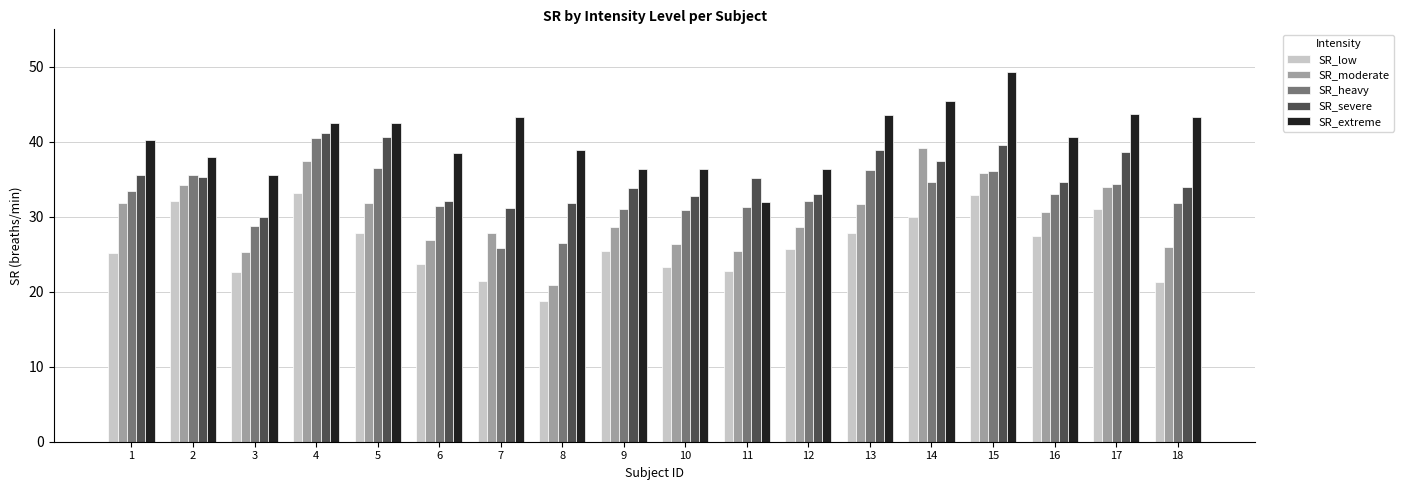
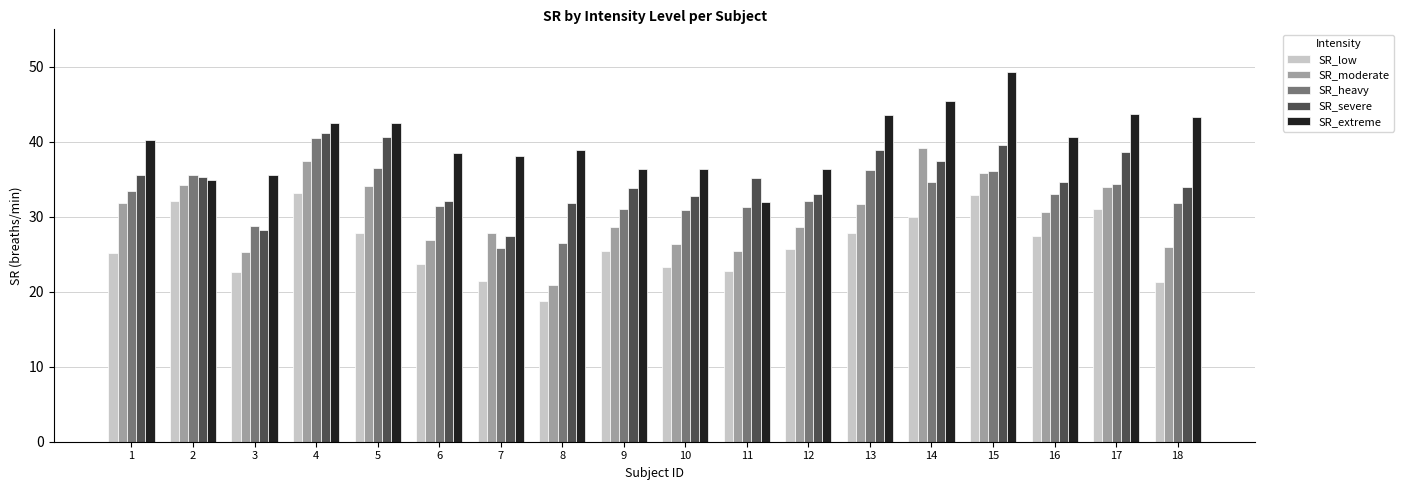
SR_extreme, 2: 38 -> 35
SR_severe, 3: 30 -> 28
SR_moderate, 5: 32 -> 34
SR_severe, 7: 31 -> 28
SR_extreme, 7: 43 -> 38
